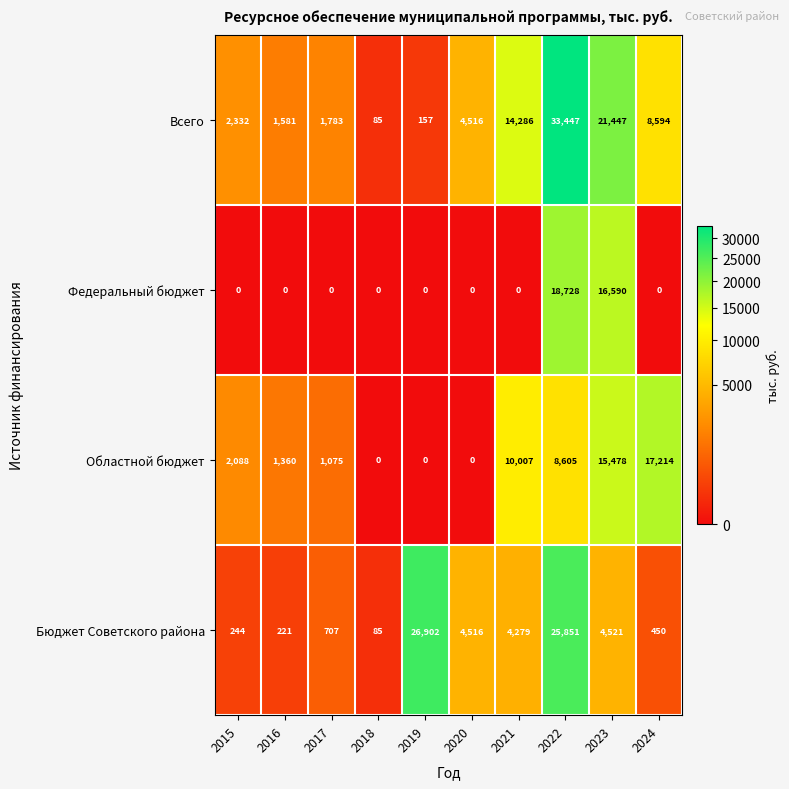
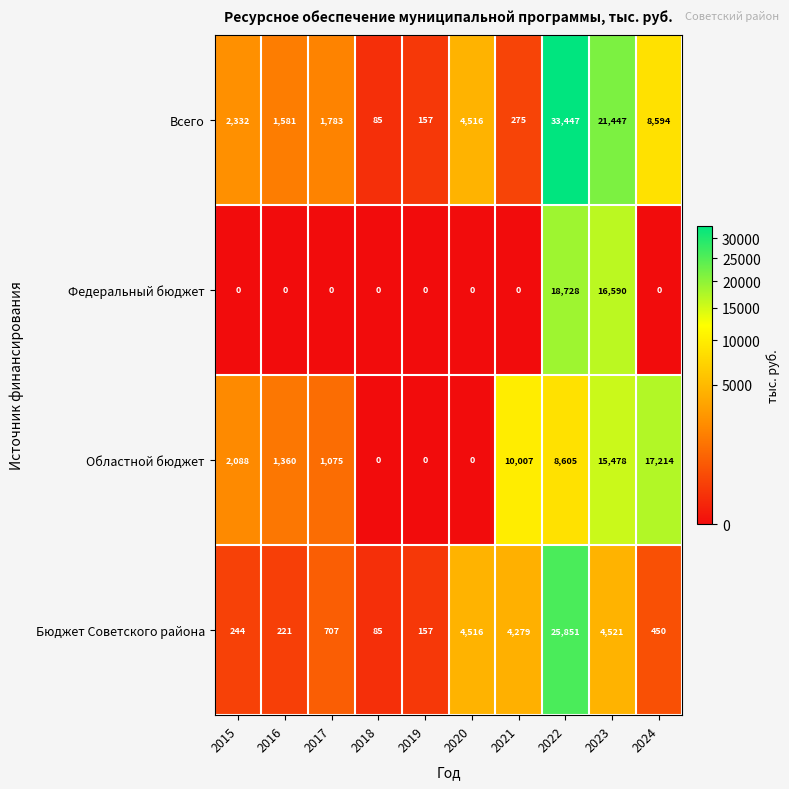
Всего, 2021: 14,286 -> 275
Бюджет Советского района, 2019: 26,902 -> 157
